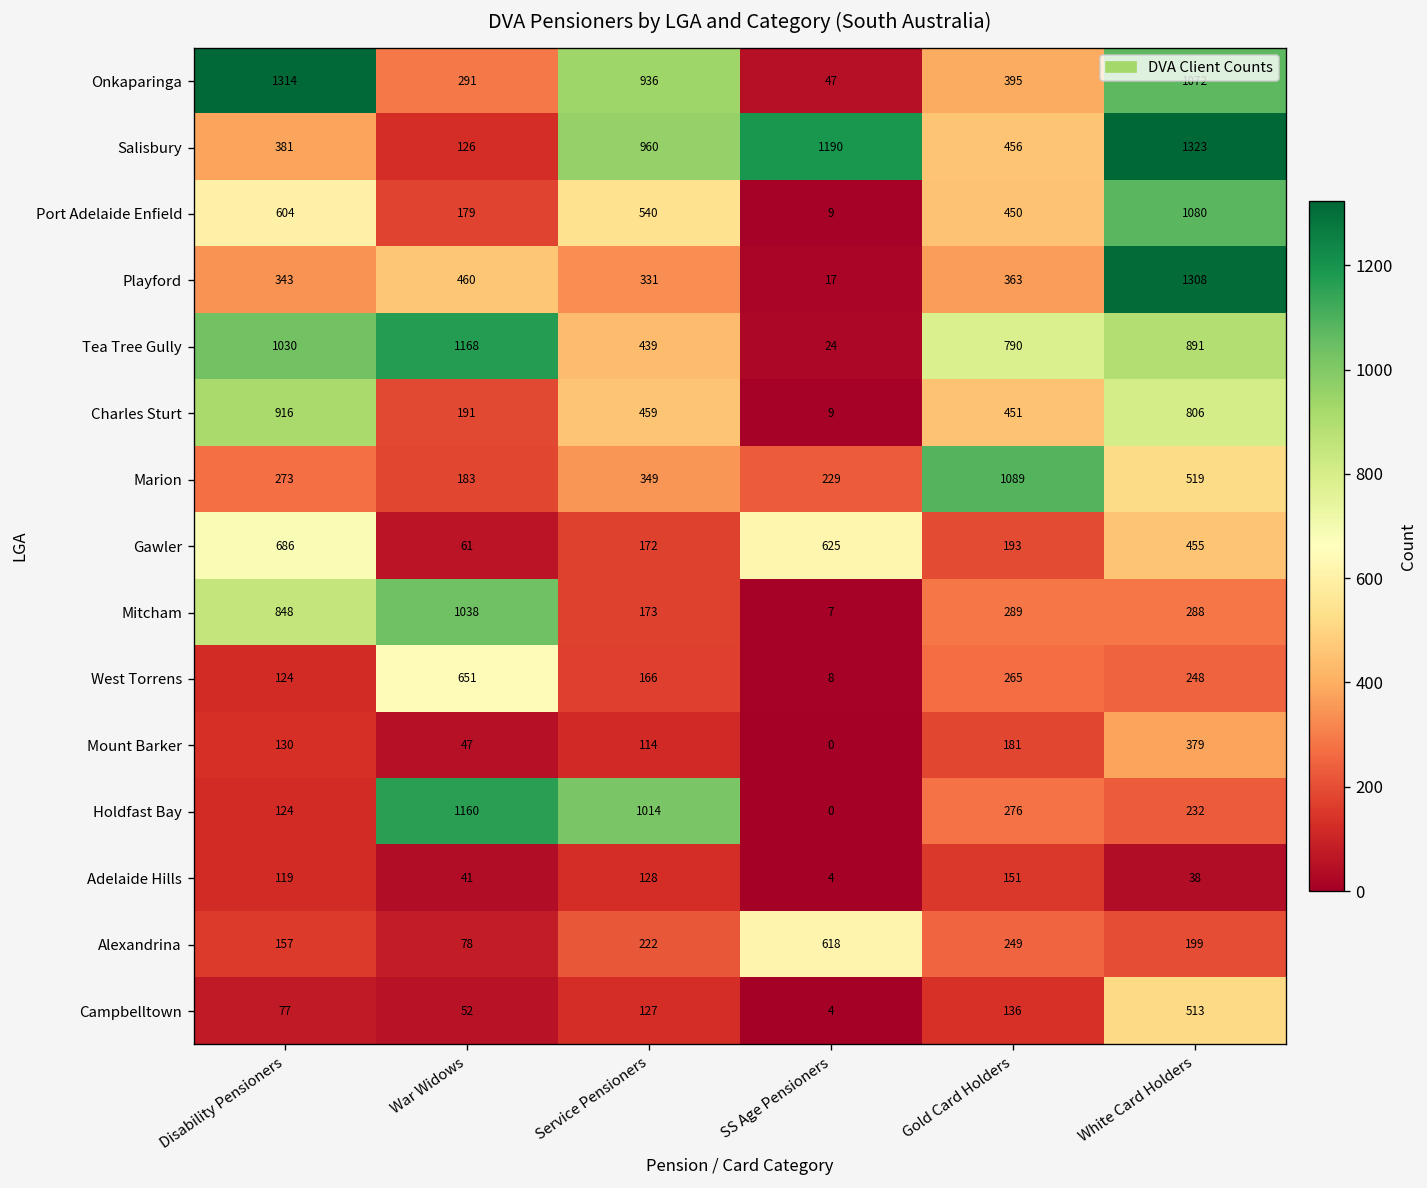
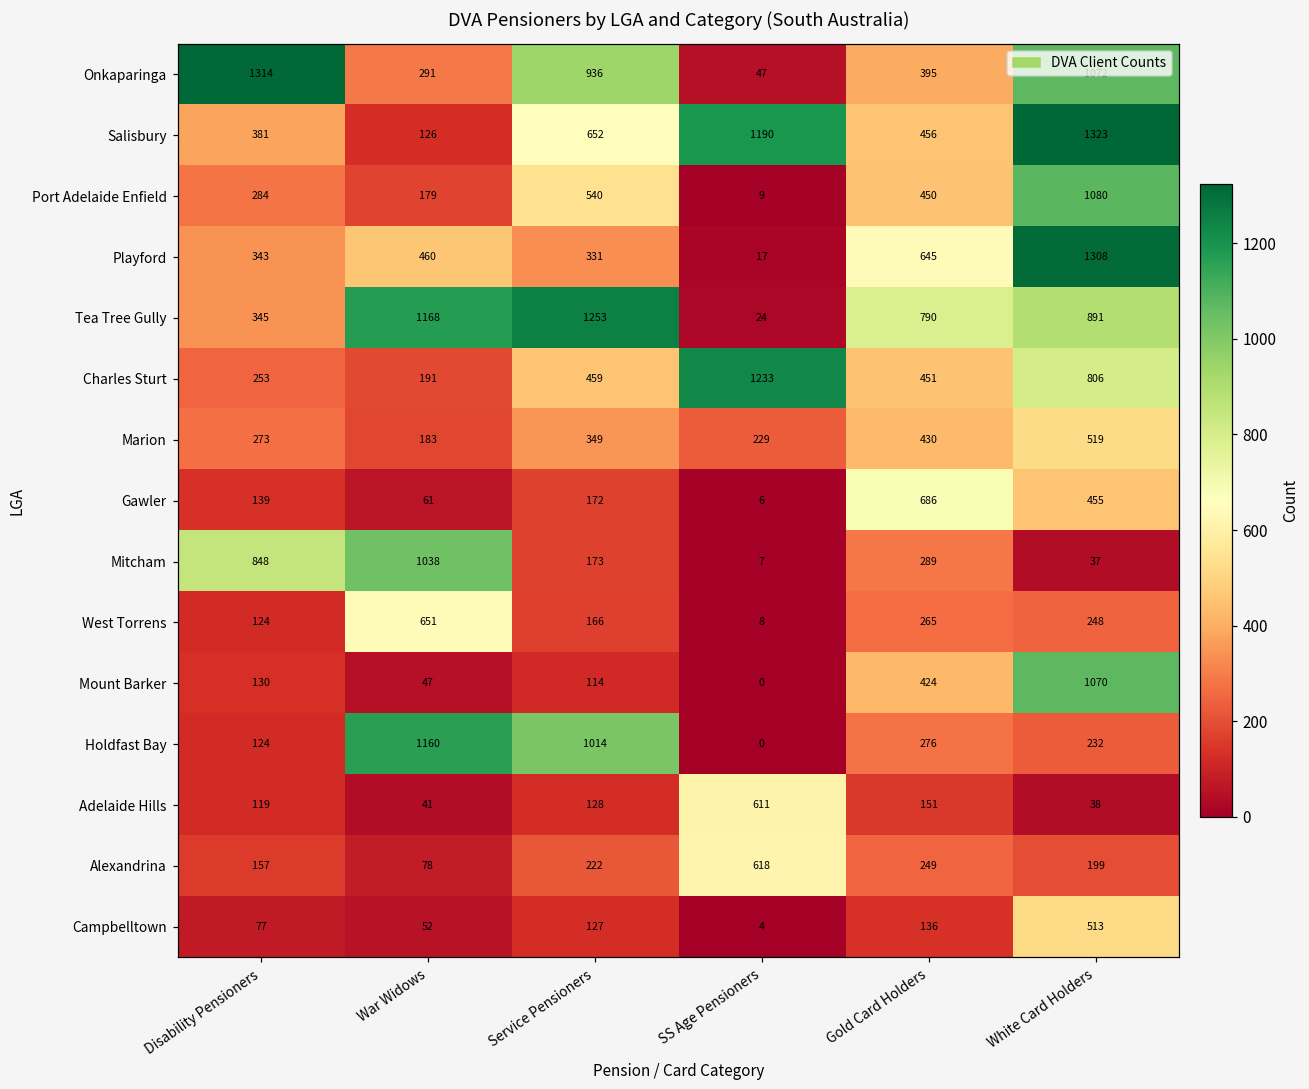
Salisbury, Service Pensioners: 960 -> 652
Port Adelaide Enfield, Disability Pensioners: 604 -> 284
Playford, Gold Card Holders: 363 -> 645
Tea Tree Gully, Disability Pensioners: 1030 -> 345
Tea Tree Gully, Service Pensioners: 439 -> 1253
Charles Sturt, Disability Pensioners: 916 -> 253
Charles Sturt, SS Age Pensioners: 9 -> 1233
Marion, Gold Card Holders: 1089 -> 430
Gawler, Disability Pensioners: 686 -> 139
Gawler, SS Age Pensioners: 625 -> 6
Gawler, Gold Card Holders: 193 -> 686
Mitcham, White Card Holders: 288 -> 37
Mount Barker, Gold Card Holders: 181 -> 424
Mount Barker, White Card Holders: 379 -> 1070
Adelaide Hills, SS Age Pensioners: 4 -> 611
